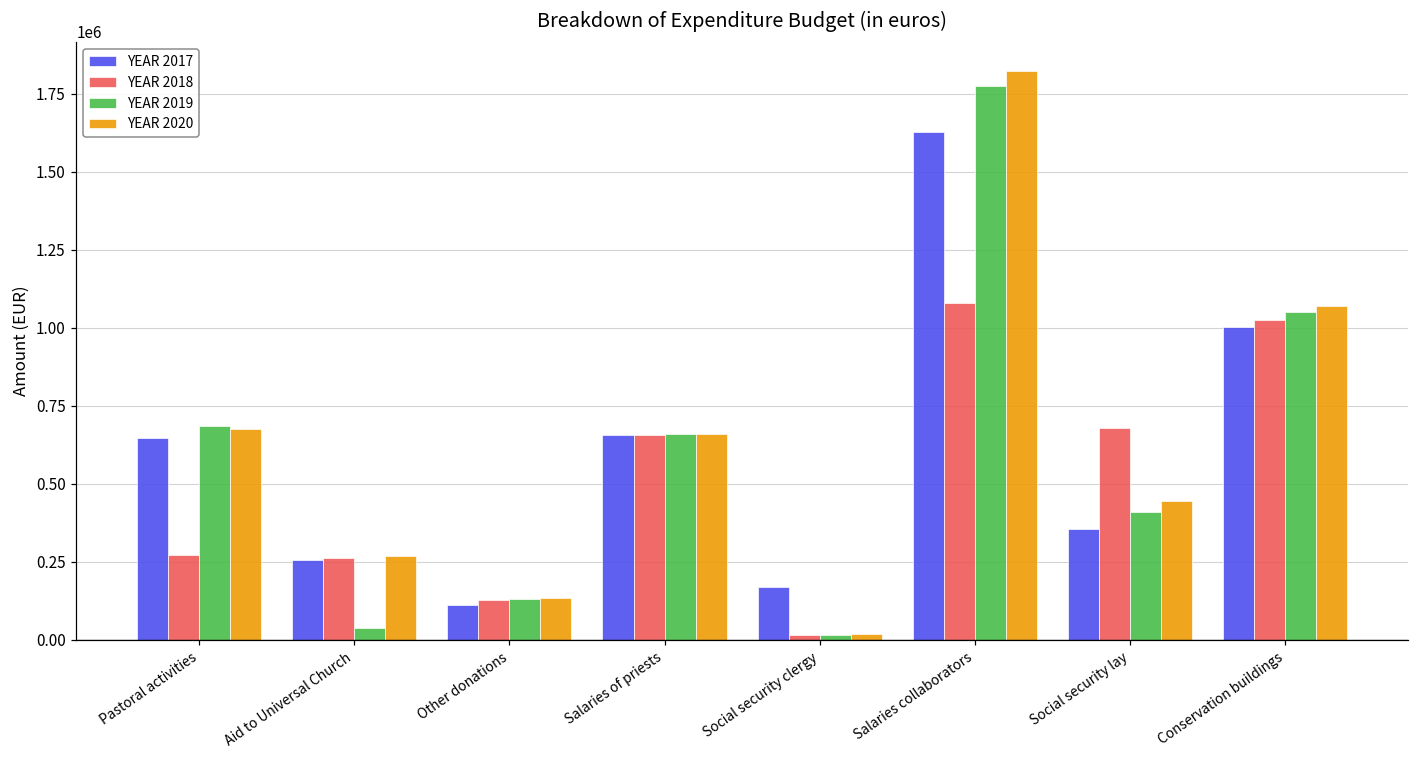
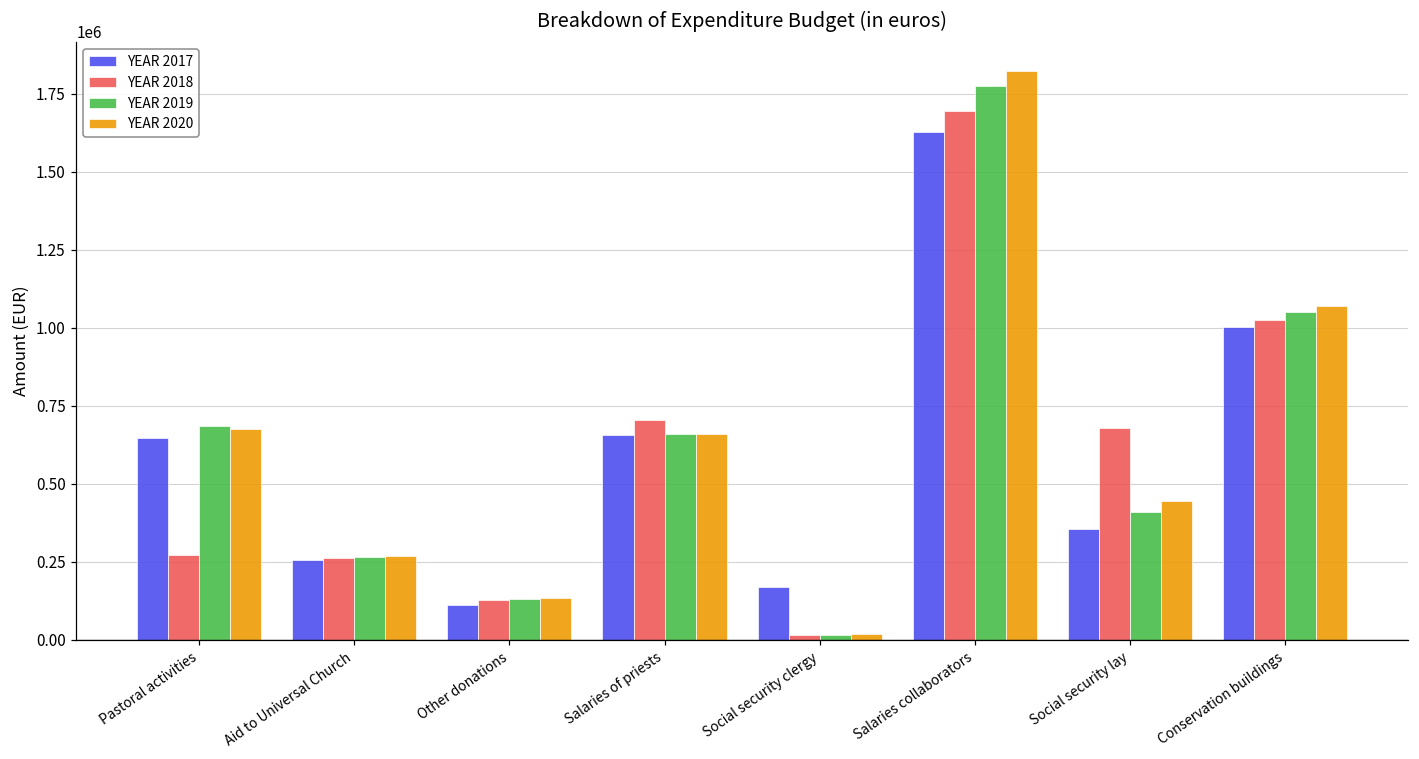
YEAR 2019, Aid to Universal Church: 40000 -> 260000
YEAR 2018, Salaries of priests: 660000 -> 700000
YEAR 2018, Salaries collaborators: 1080000 -> 1700000
